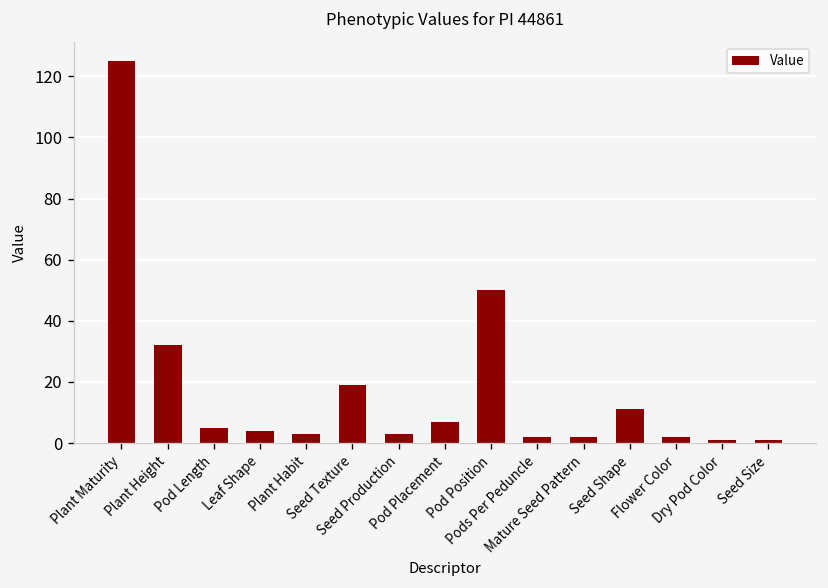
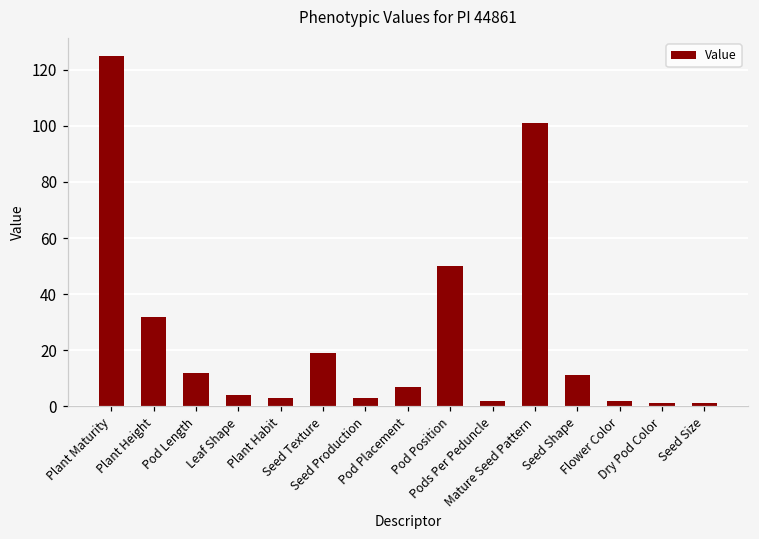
Pod Length: 5 -> 12
Mature Seed Pattern: 2 -> 101
